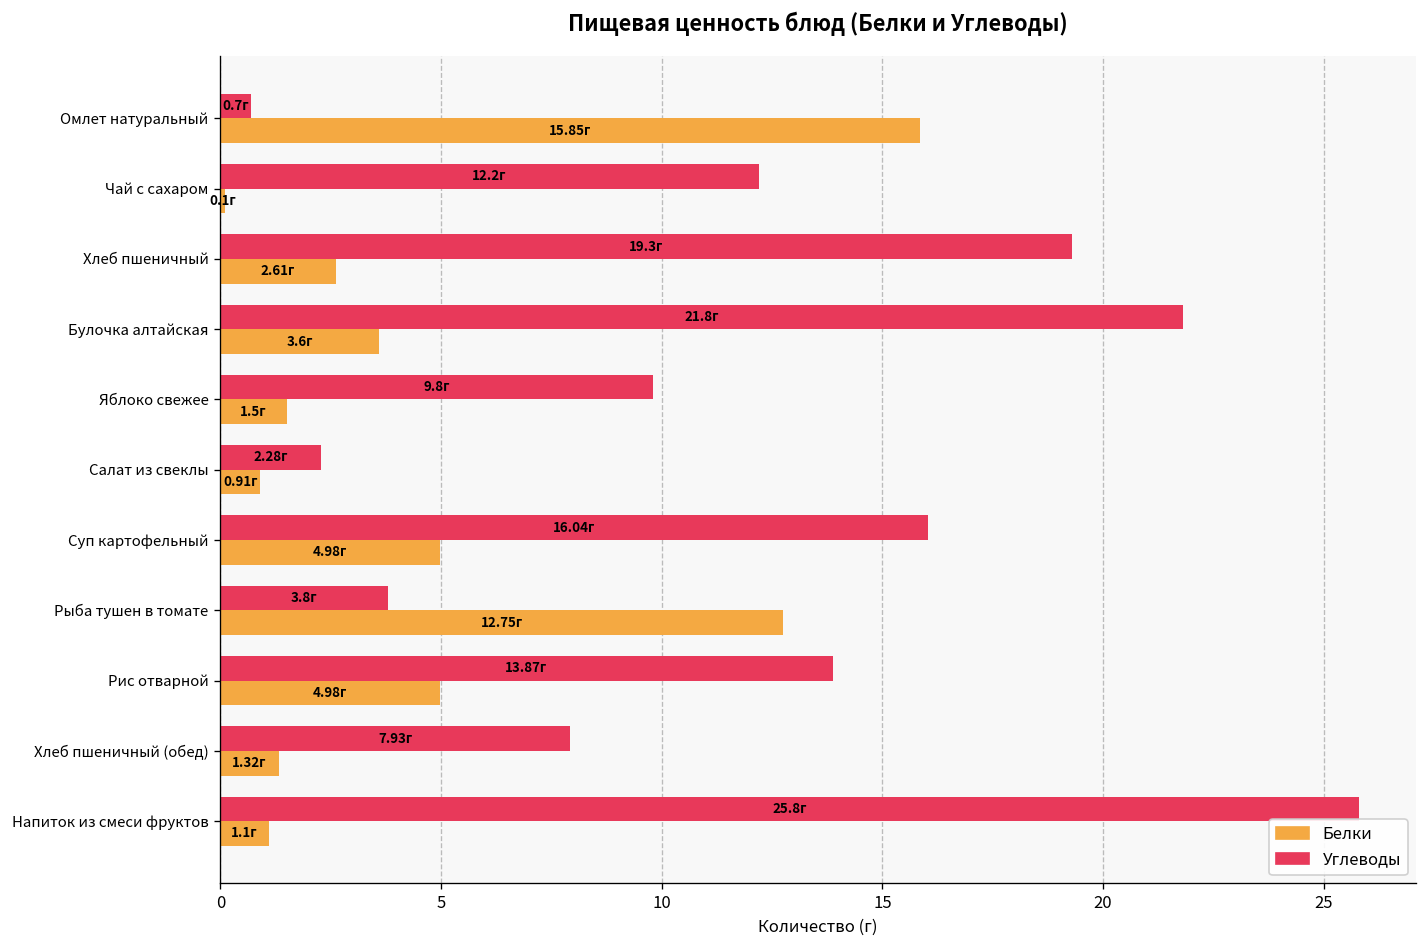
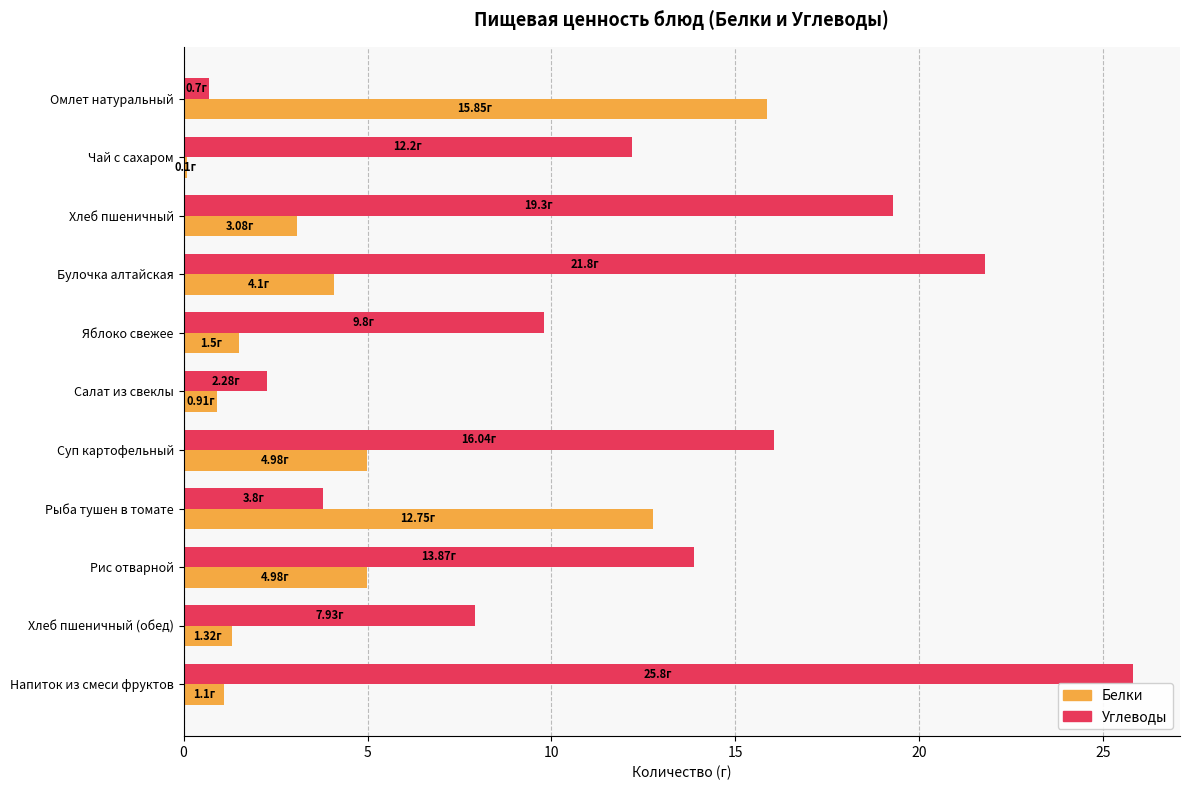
Белки, Хлеб пшеничный: 2.61г -> 3.08г
Белки, Булочка алтайская: 3.6г -> 4.1г
